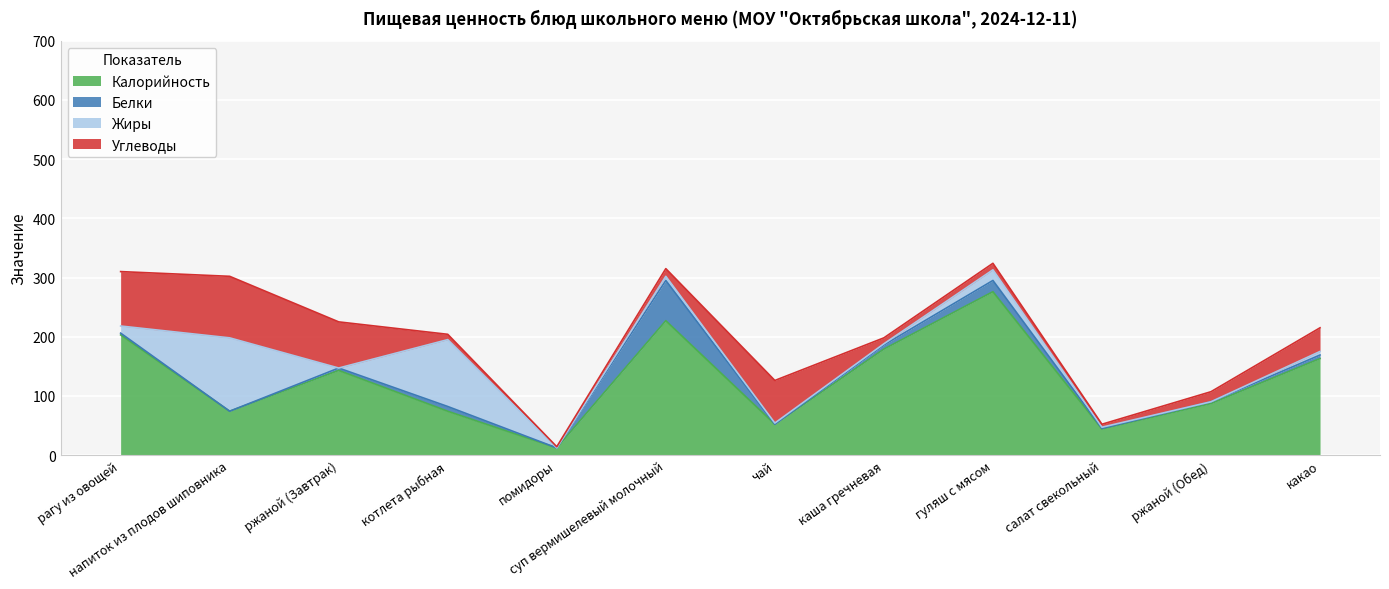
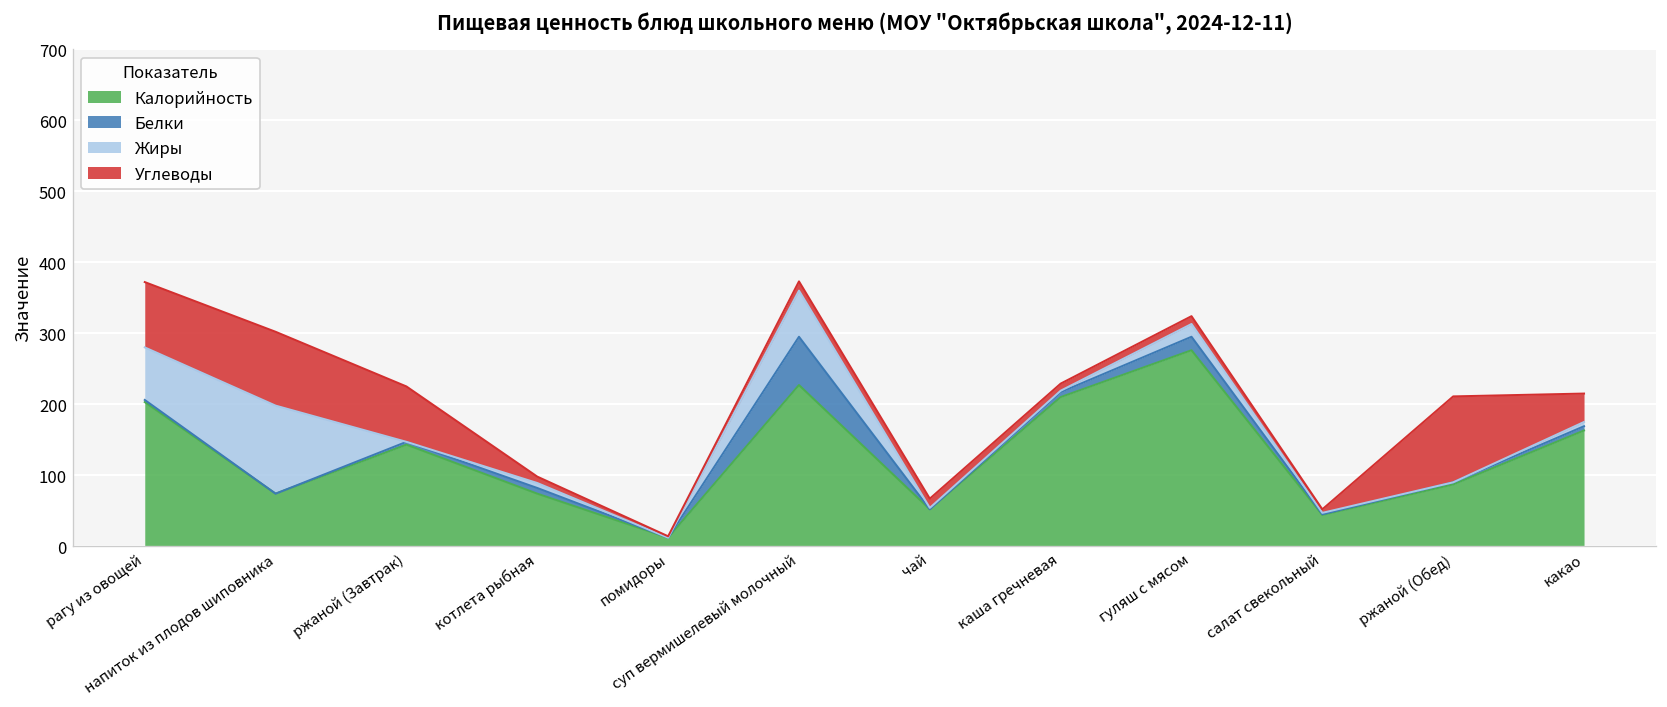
Жиры, рагу из овощей: 10 -> 70
Жиры, котлета рыбная: 110 -> 10
Жиры, суп вермишелевый молочный: 10 -> 70
Углеводы, чай: 70 -> 10
Калорийность, каша гречневая: 180 -> 210
Углеводы, ржаной (Обед): 20 -> 120
